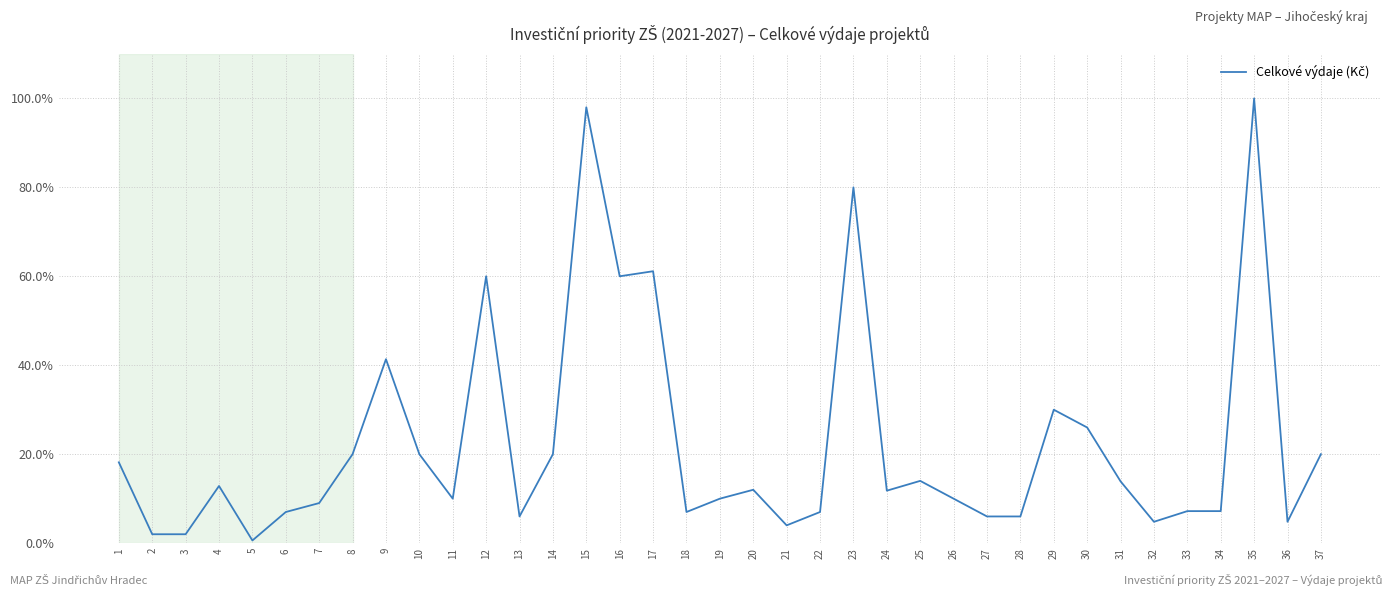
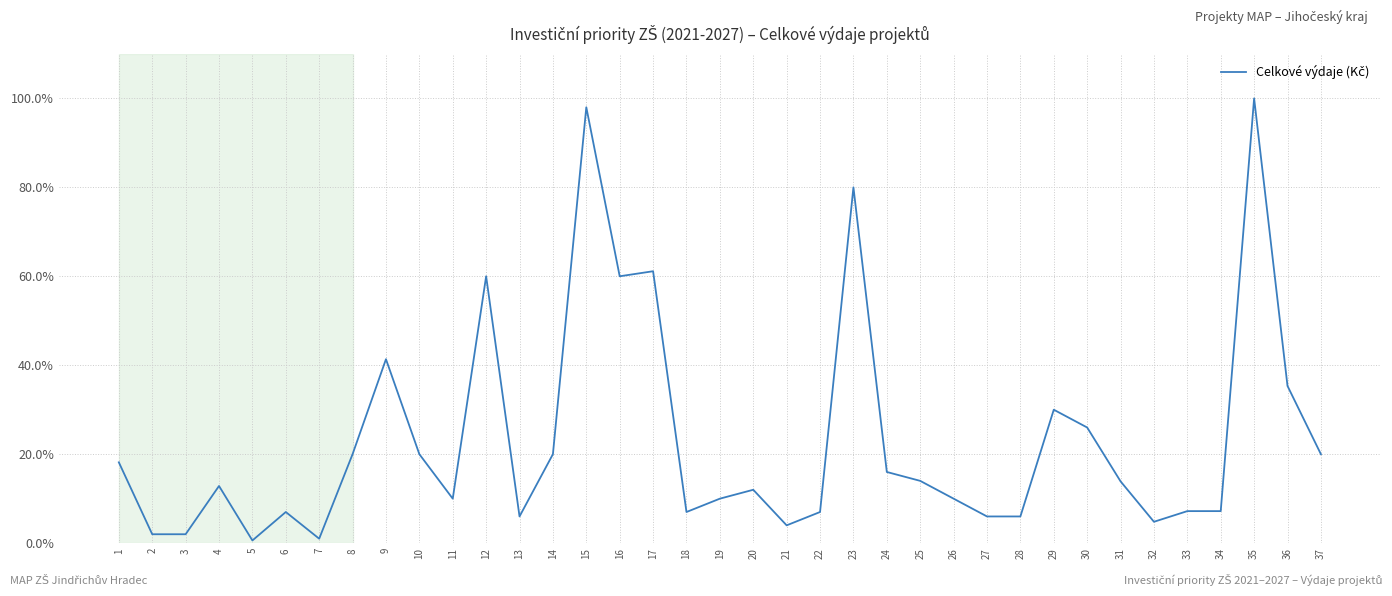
7: 9% -> 1%
24: 12% -> 16%
36: 5% -> 35%
